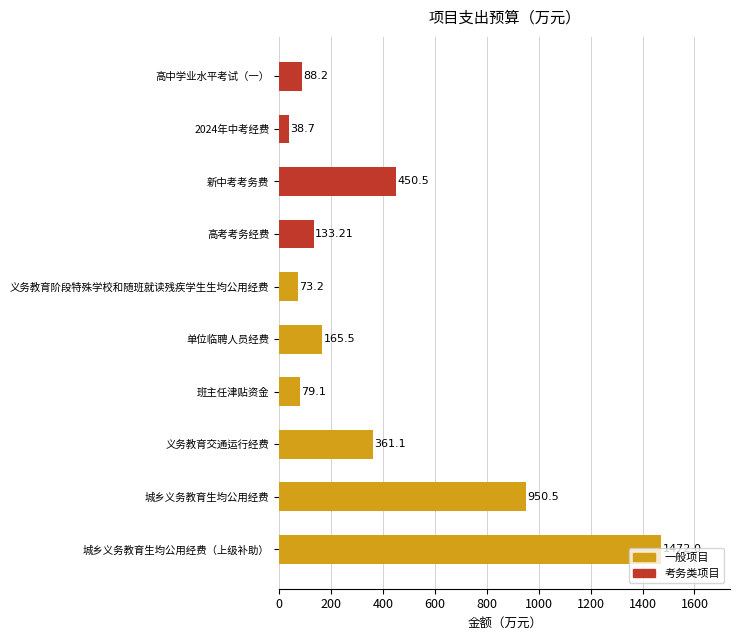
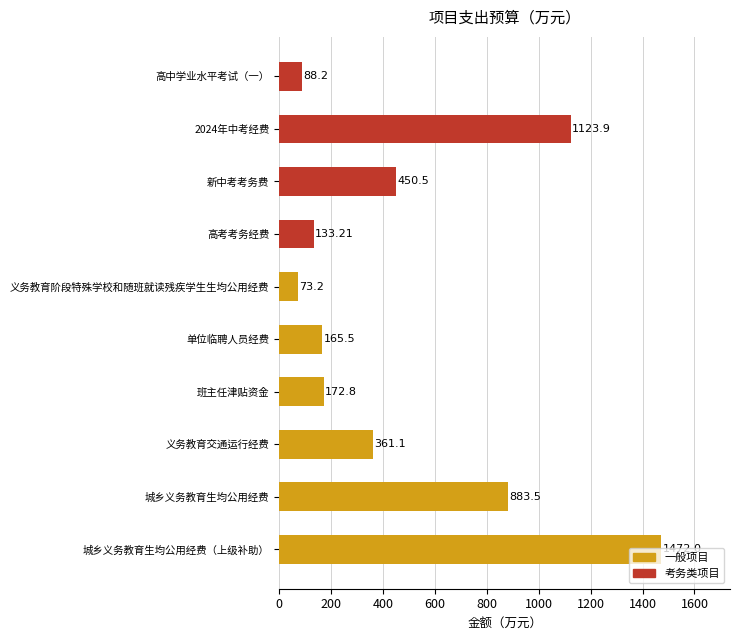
2024年中考经费: 38.7 -> 1123.9
班主任津贴资金: 79.1 -> 172.8
城乡义务教育生均公用经费: 950.5 -> 883.5
